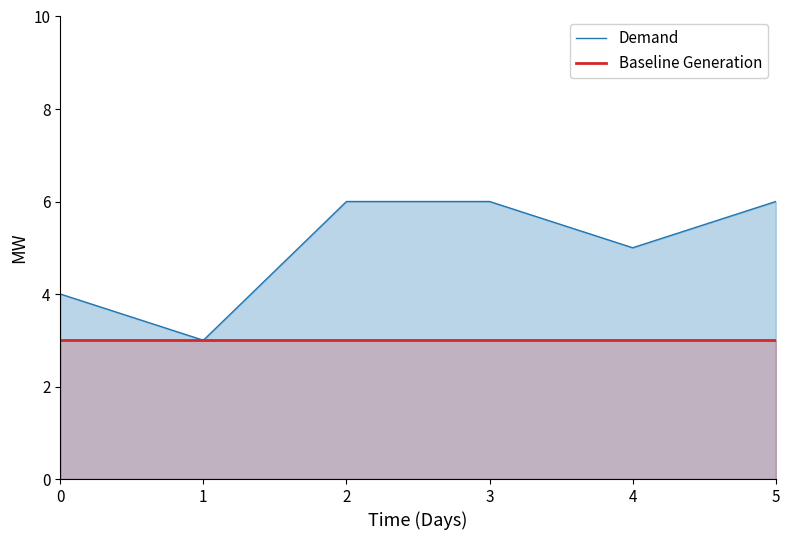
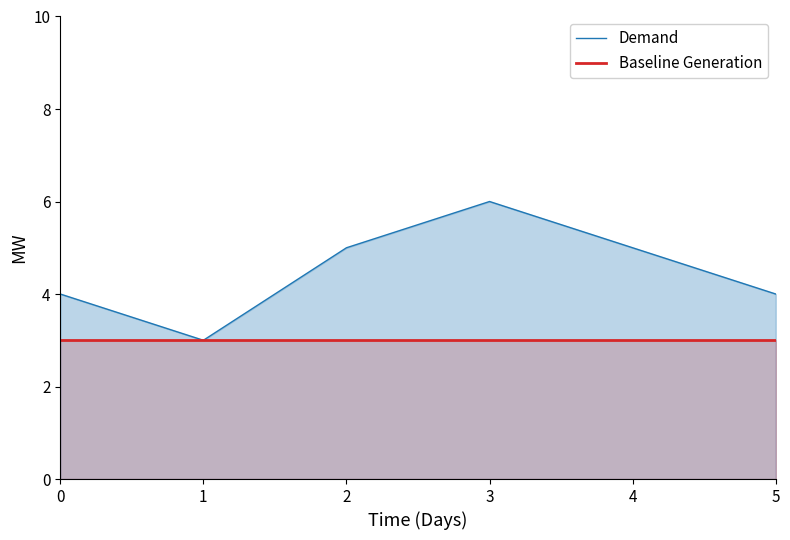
Demand, 2: 6 -> 5
Demand, 5: 6 -> 4
